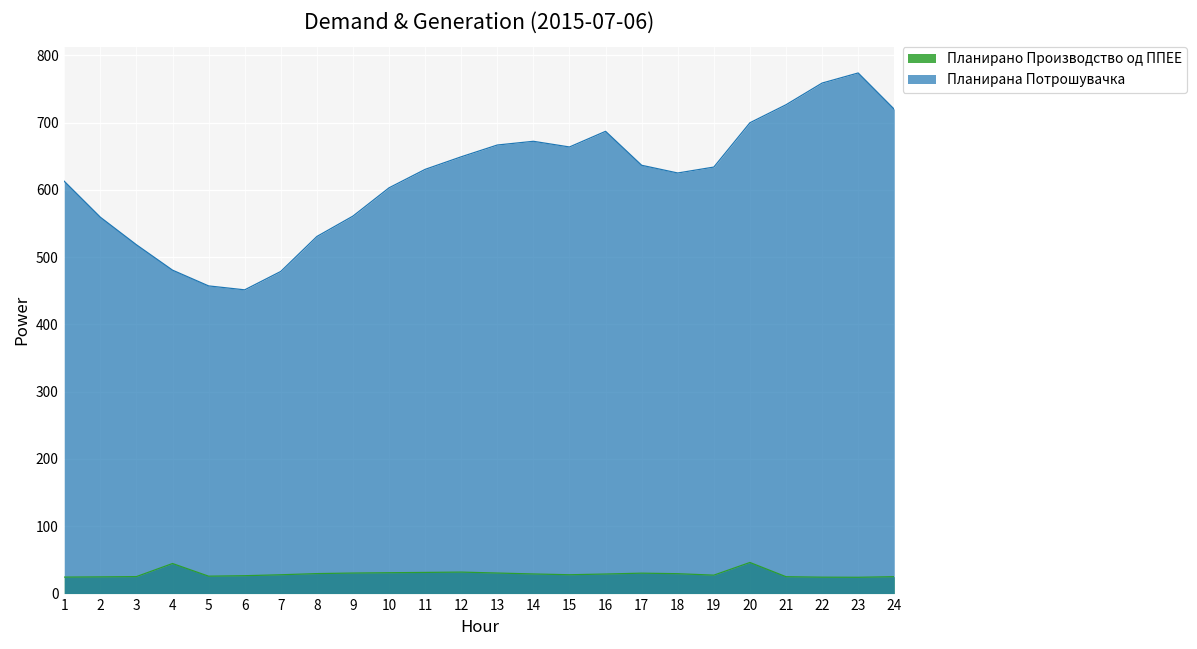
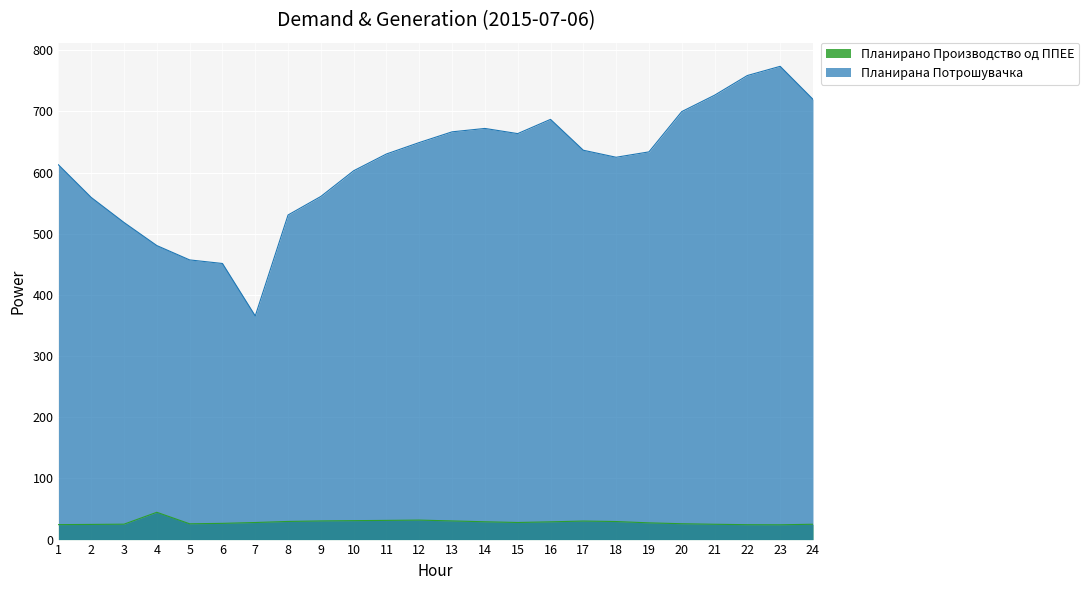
Планирана Потрошувачка, 7: 480 -> 370
Планирано Производство од ППЕЕ, 20: 50 -> 30
